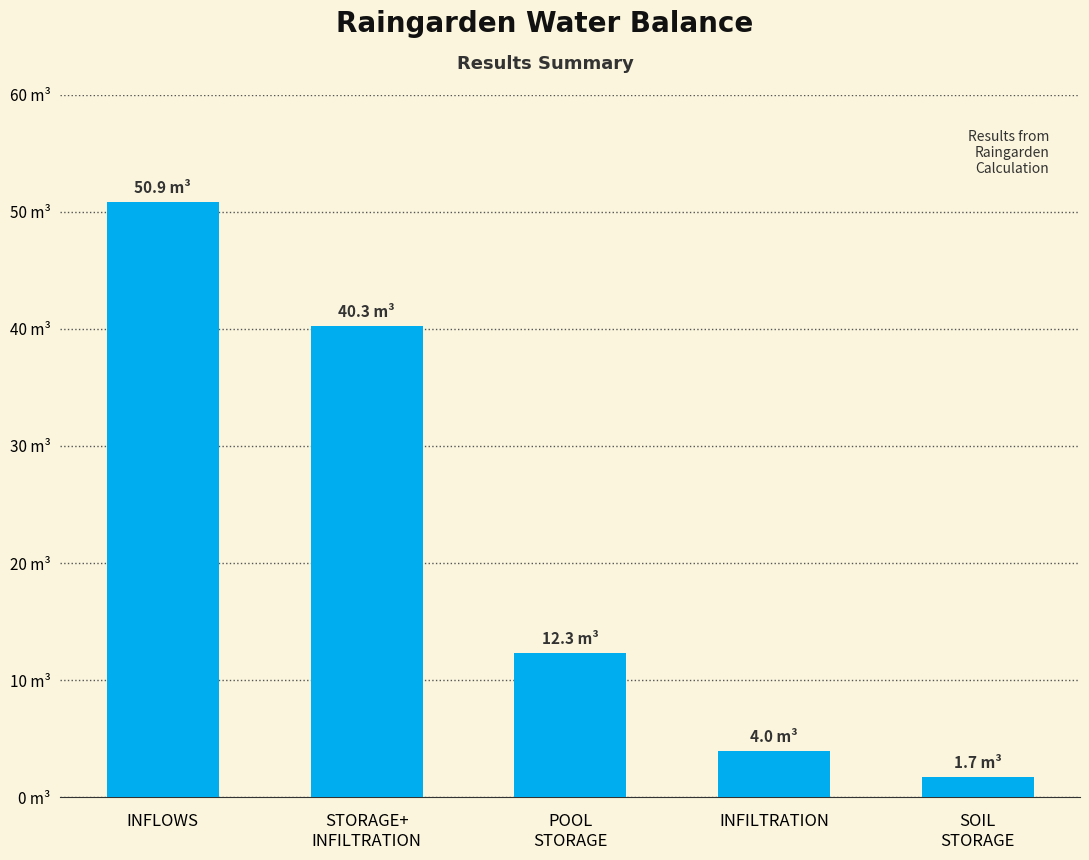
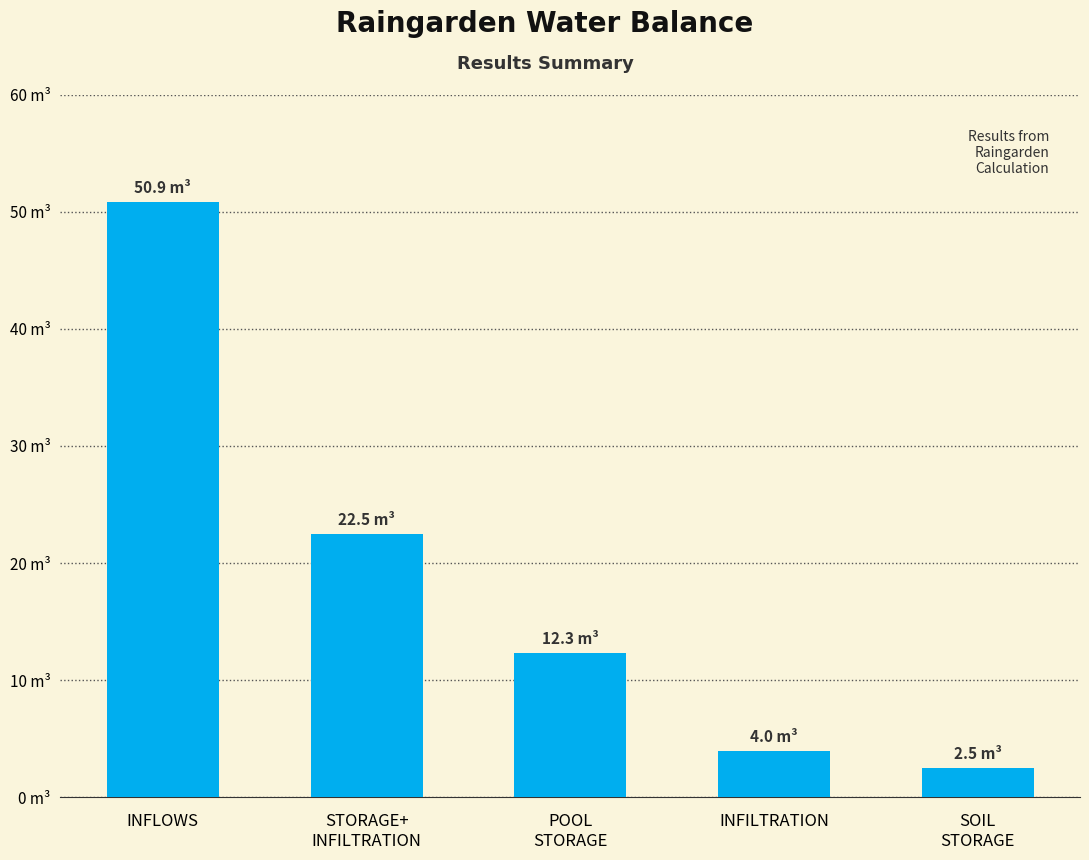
STORAGE+ INFILTRATION: 40.3 -> 22.5
SOIL STORAGE: 1.7 -> 2.5
